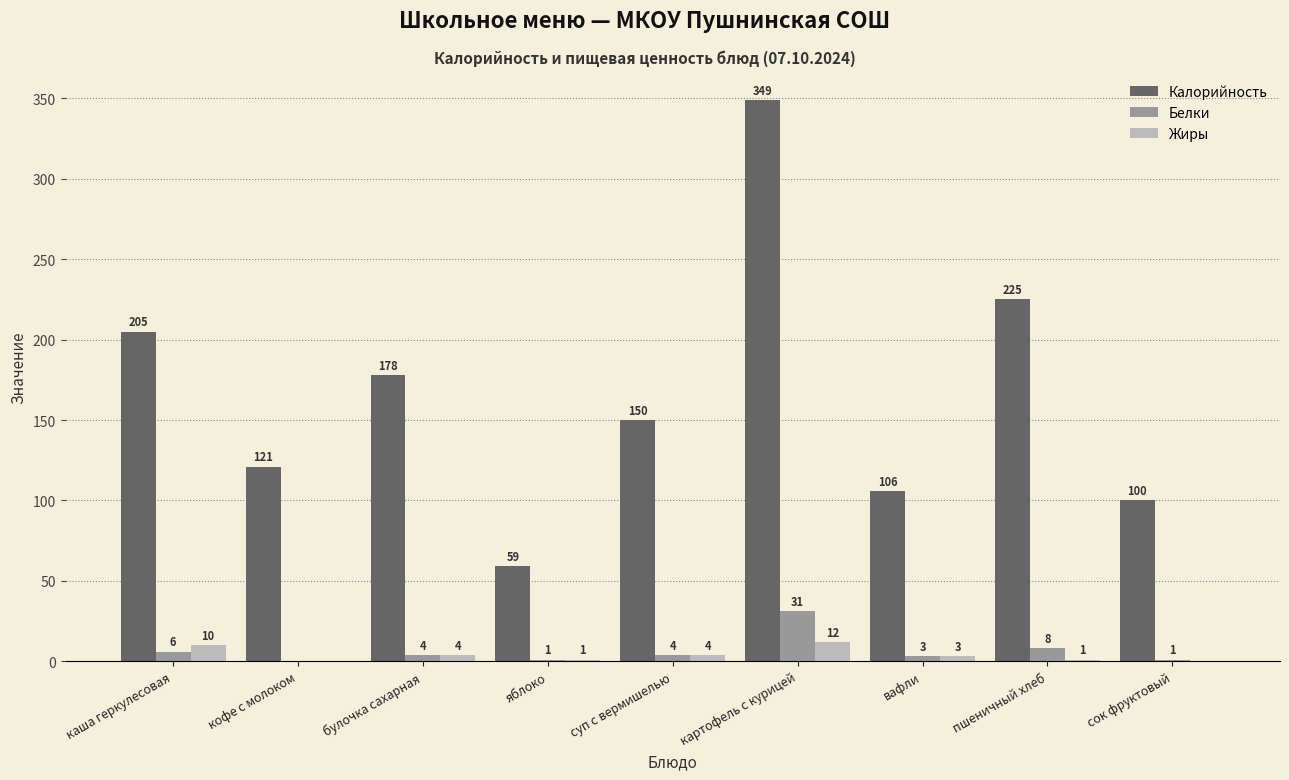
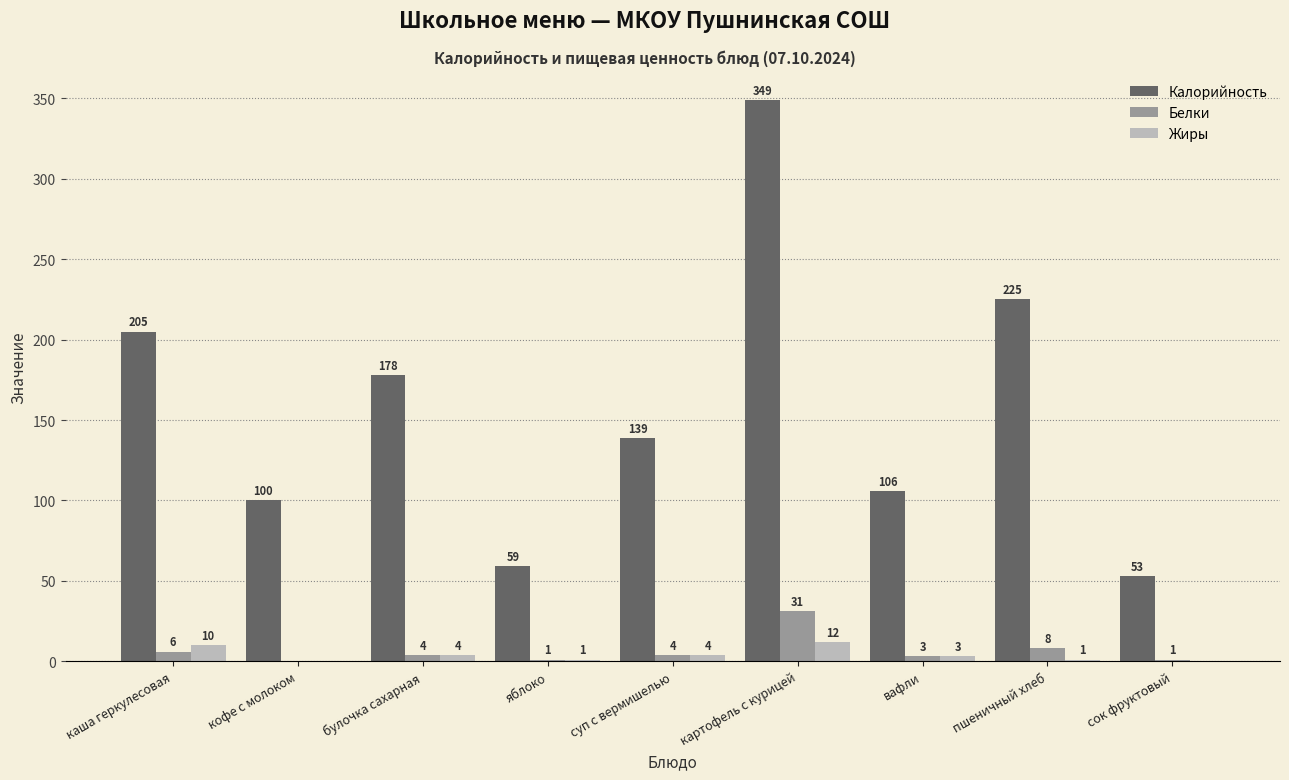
Калорийность, кофе с молоком: 121 -> 100
Калорийность, суп с вермишелью: 150 -> 139
Калорийность, сок фруктовый: 100 -> 53
